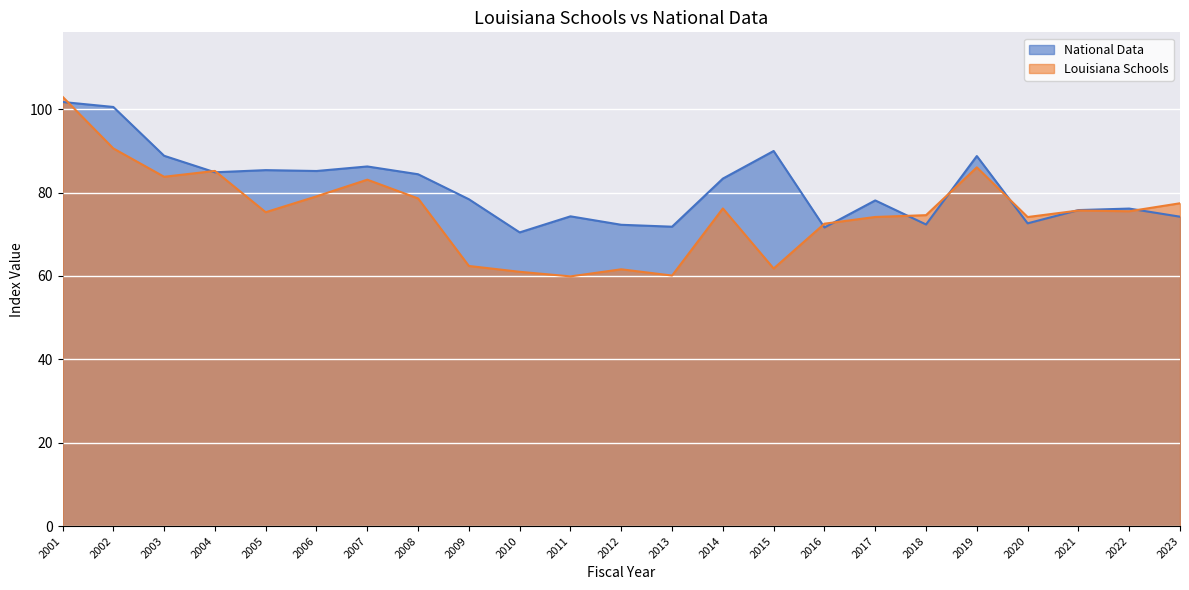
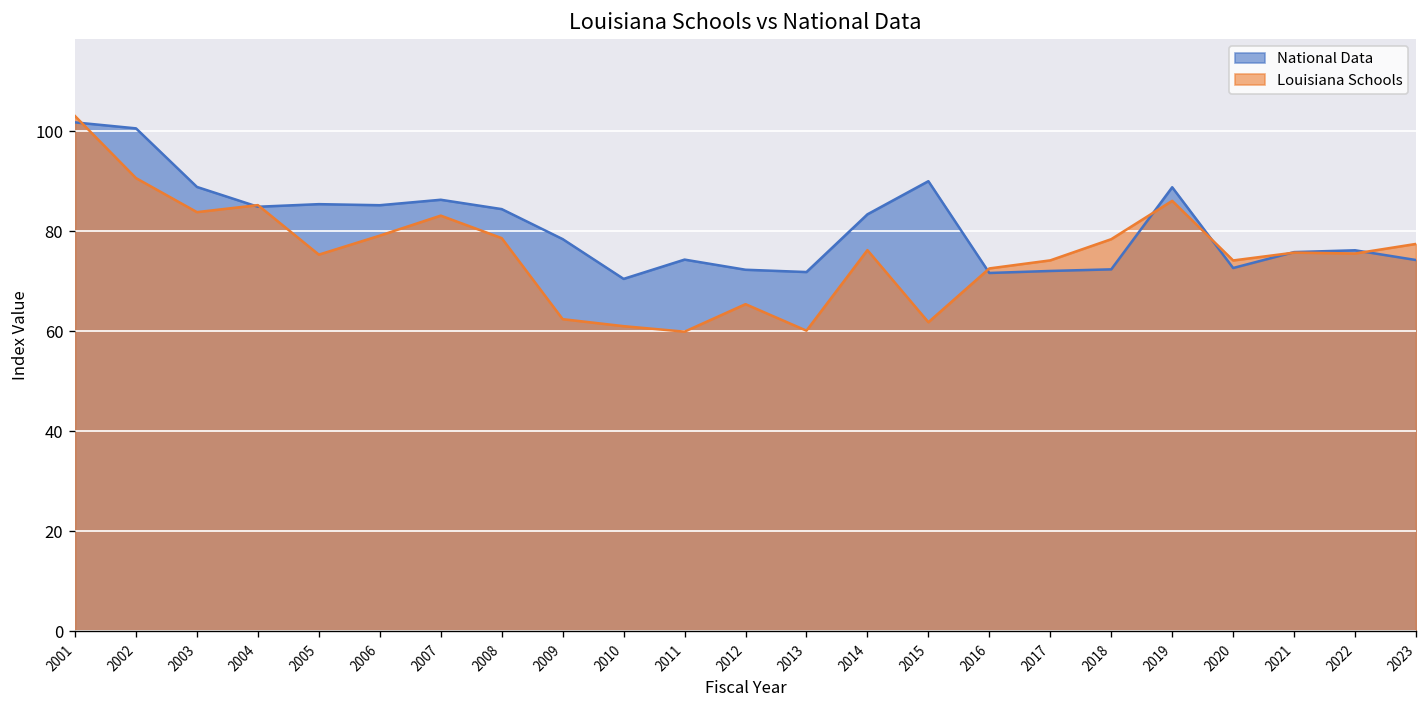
Louisiana Schools, 2012: 62 -> 65
National Data, 2017: 78 -> 72
Louisiana Schools, 2018: 75 -> 78
